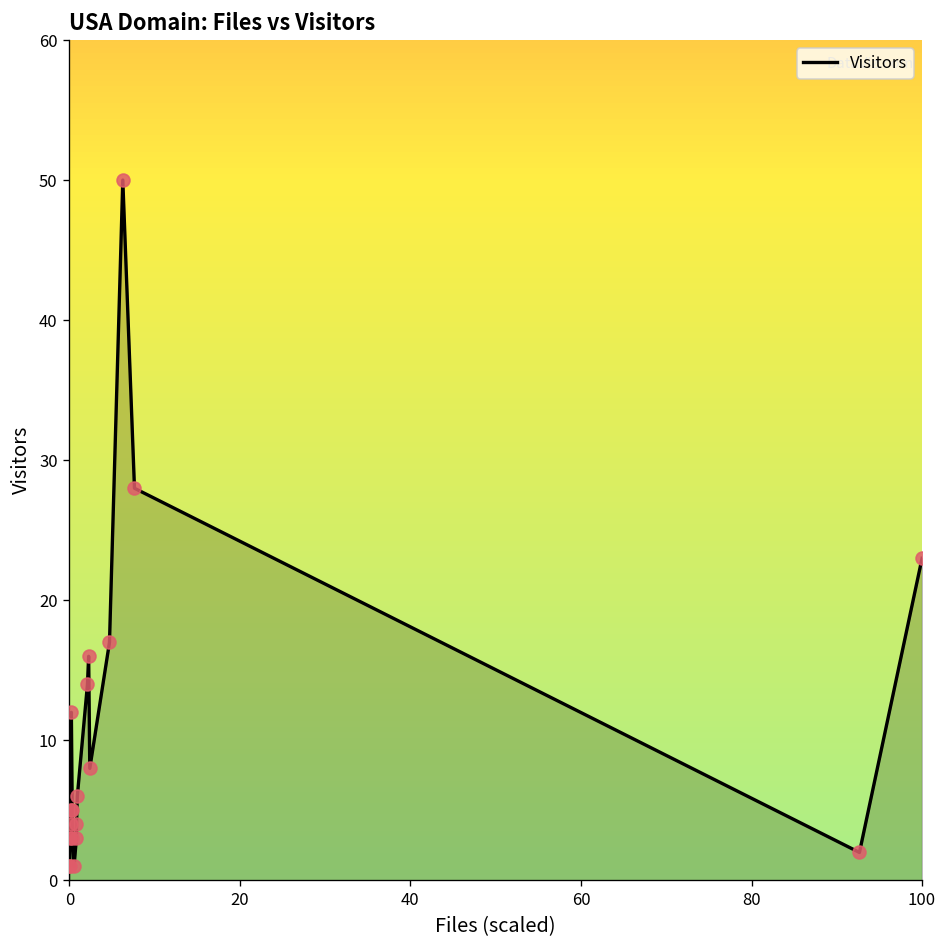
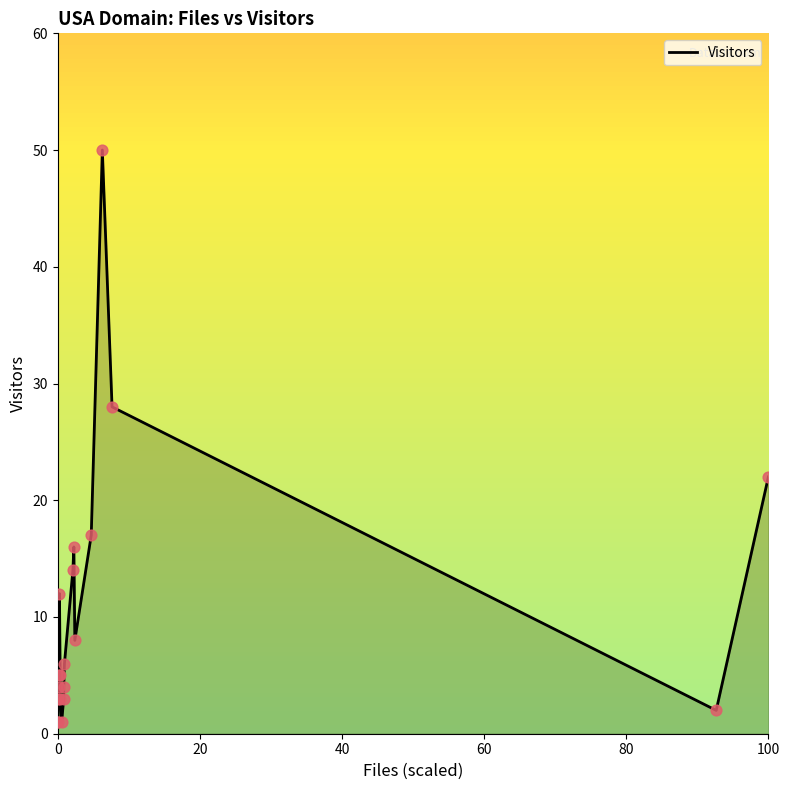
100: 23 -> 22
